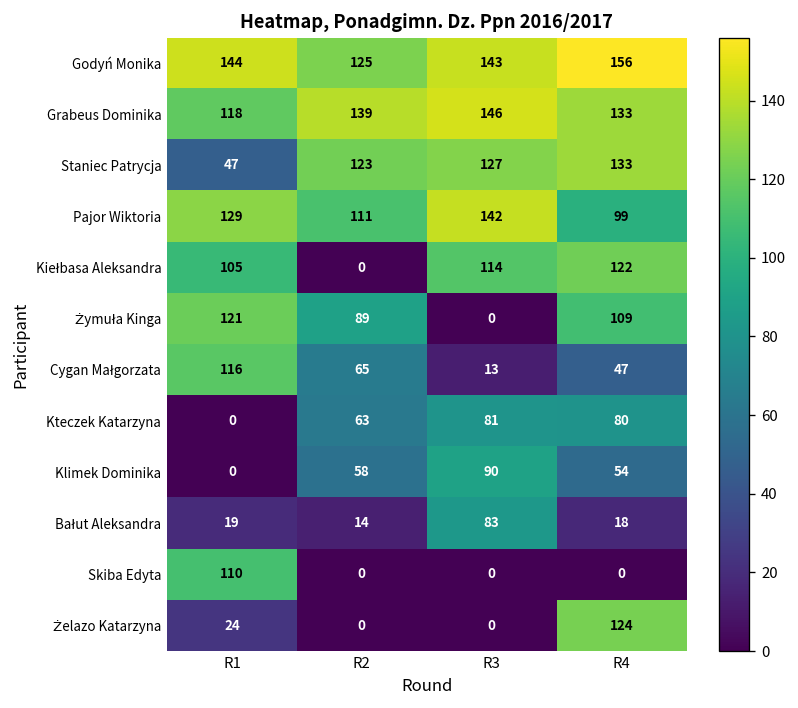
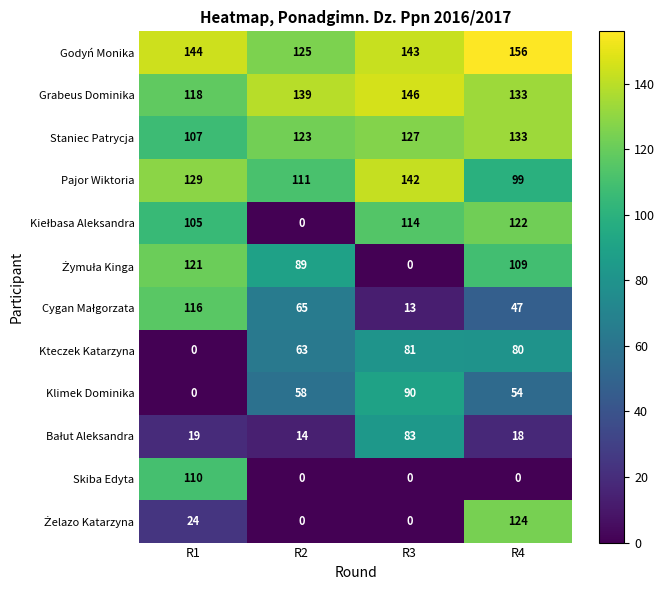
Staniec Patrycja, R1: 47 -> 107
